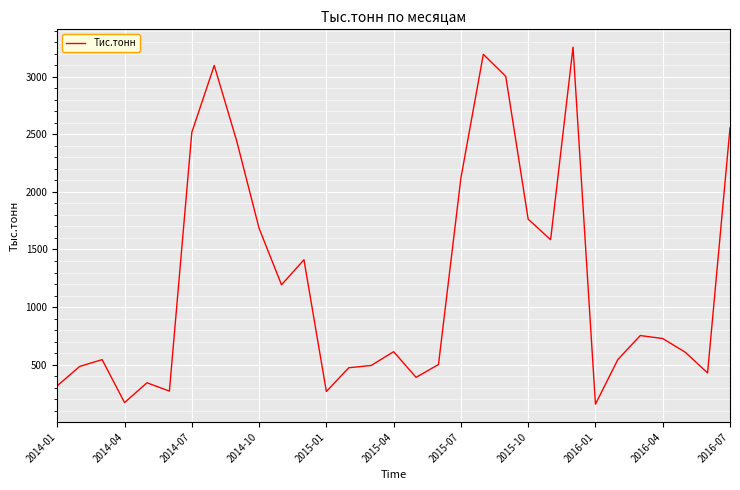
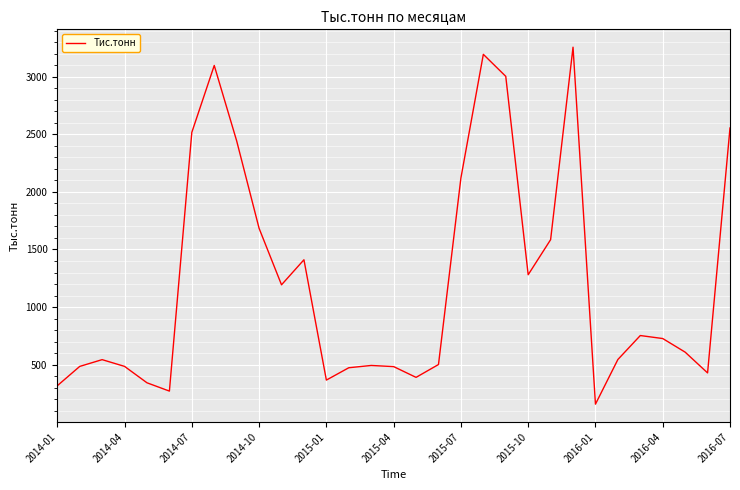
2014-04: 170 -> 490
2015-01: 270 -> 370
2015-04: 610 -> 480
2015-10: 1760 -> 1280
